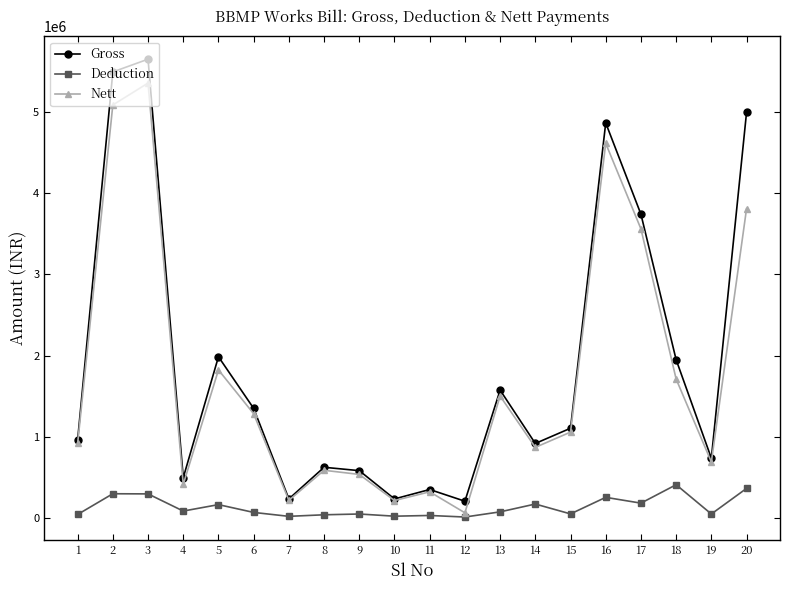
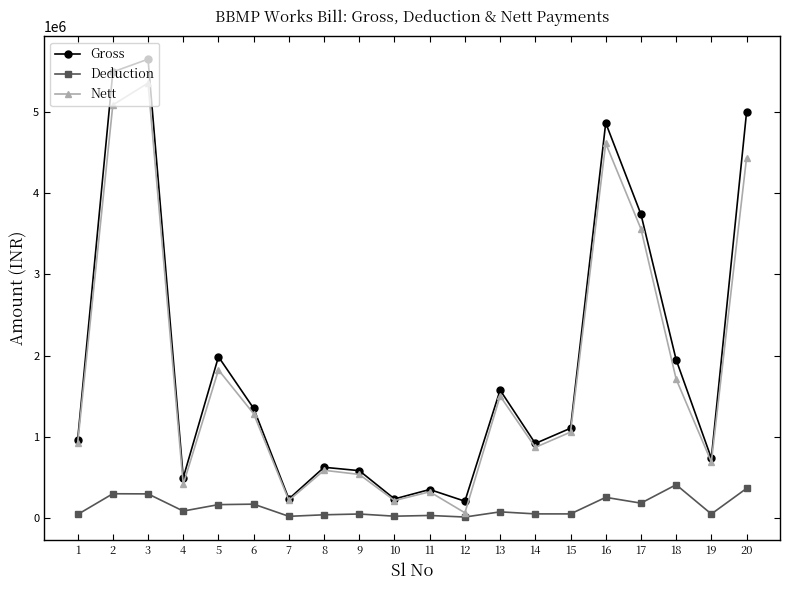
Deduction, 6: 100000 -> 200000
Deduction, 14: 200000 -> 0
Nett, 20: 3800000 -> 4400000
